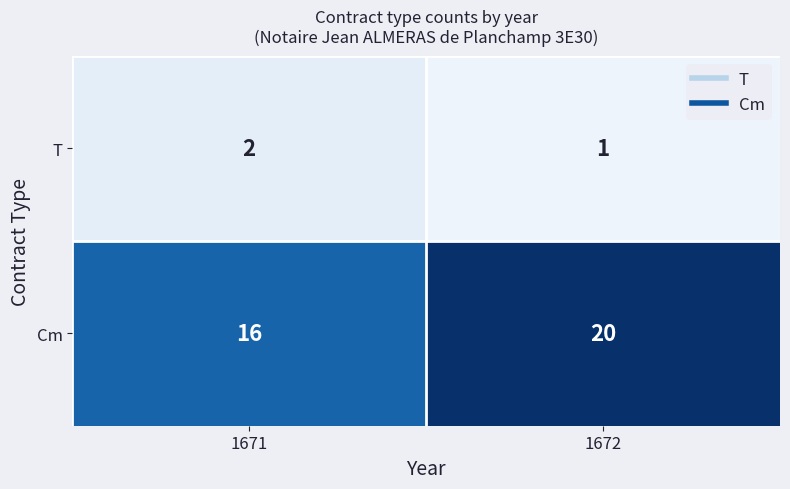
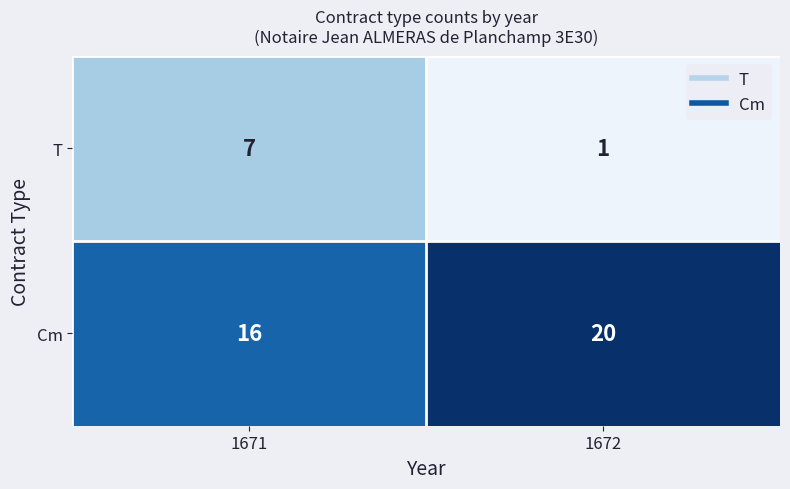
T, 1671: 2 -> 7
